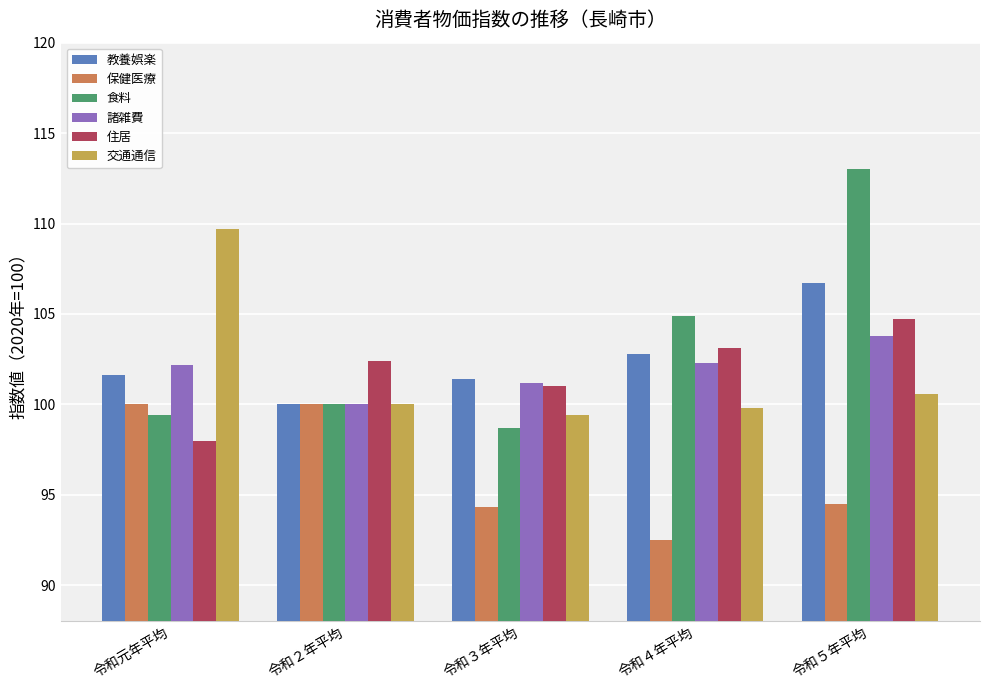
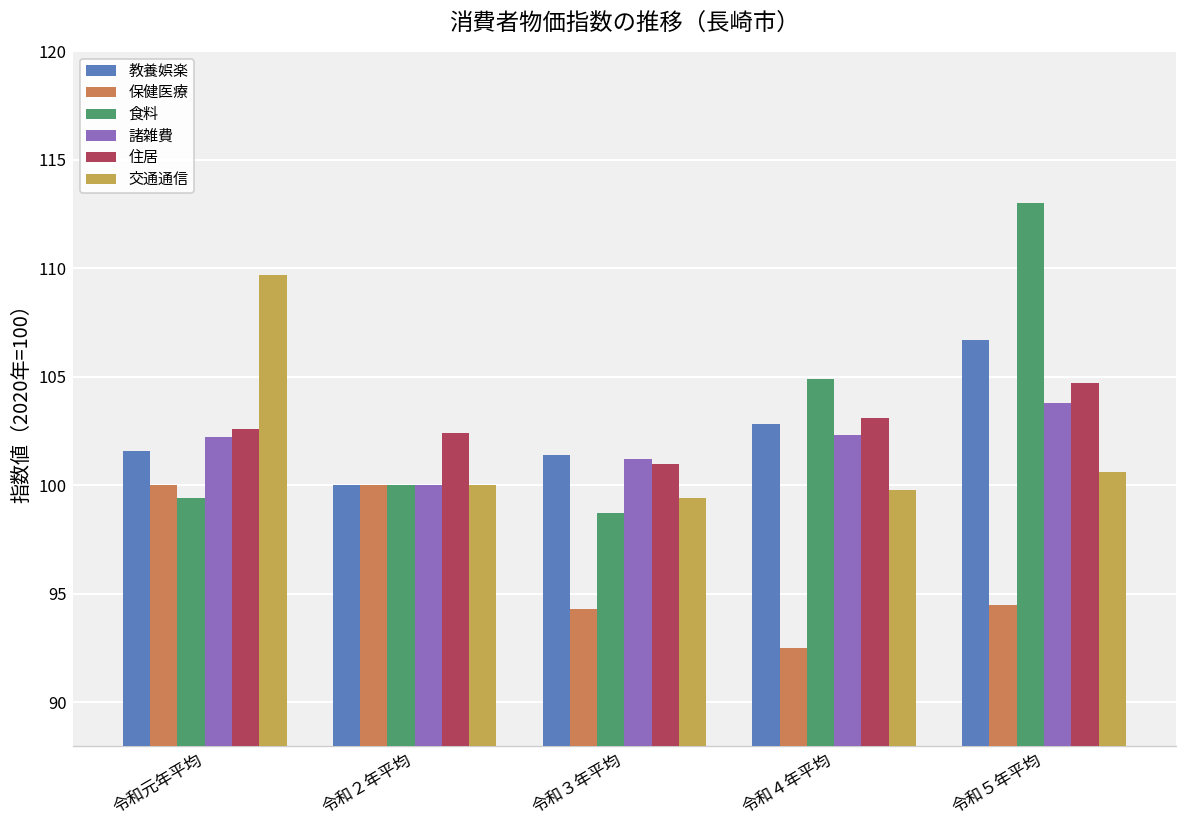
住居, 令和元年平均: 98.0 -> 102.6
